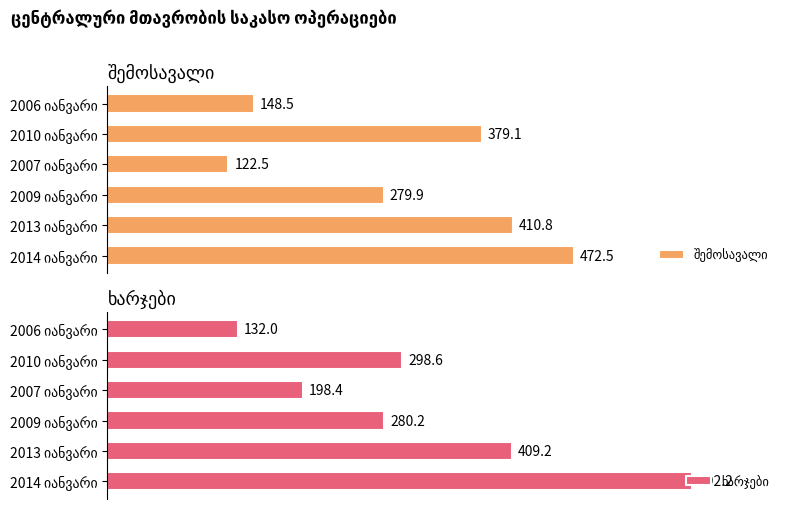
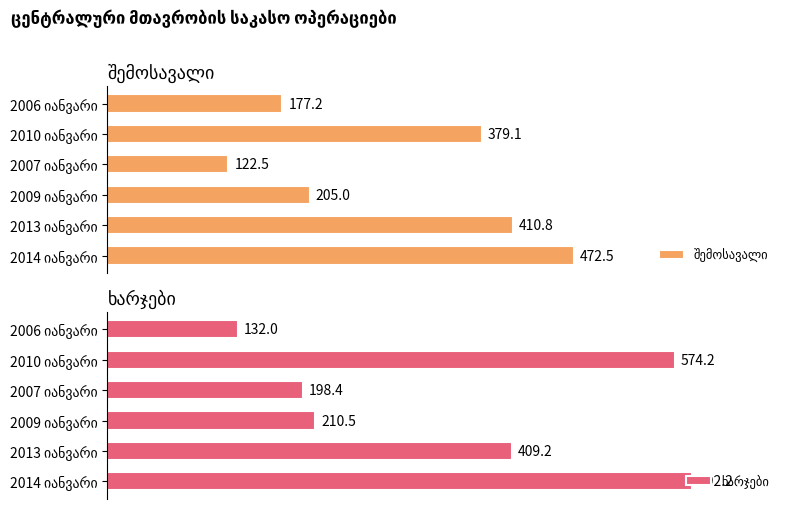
შემოსავალი, 2006 იანვარი: 148.5 -> 177.2
შემოსავალი, 2009 იანვარი: 279.9 -> 205.0
ხარჯები, 2010 იანვარი: 298.6 -> 574.2
ხარჯები, 2009 იანვარი: 280.2 -> 210.5
